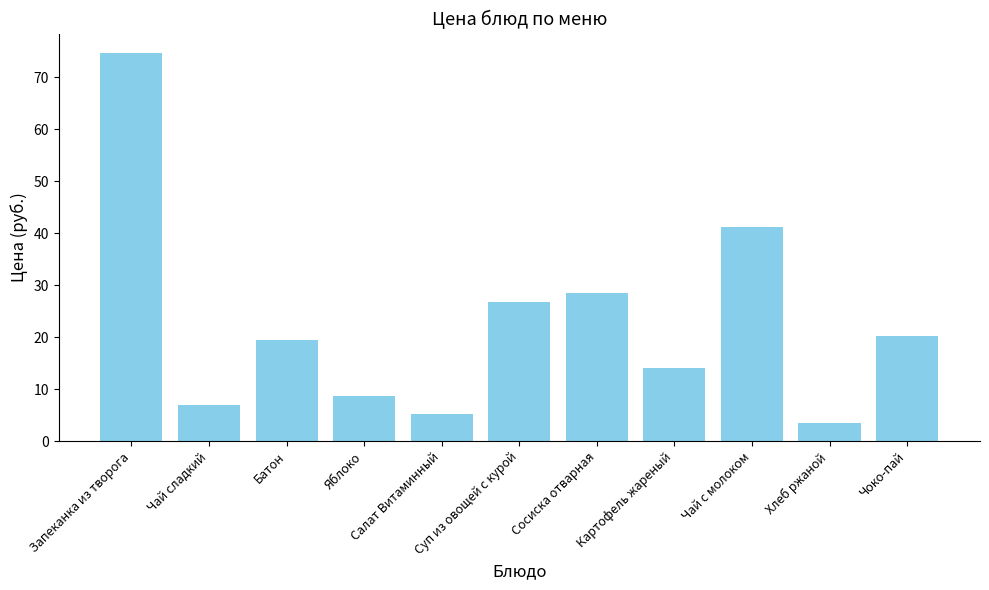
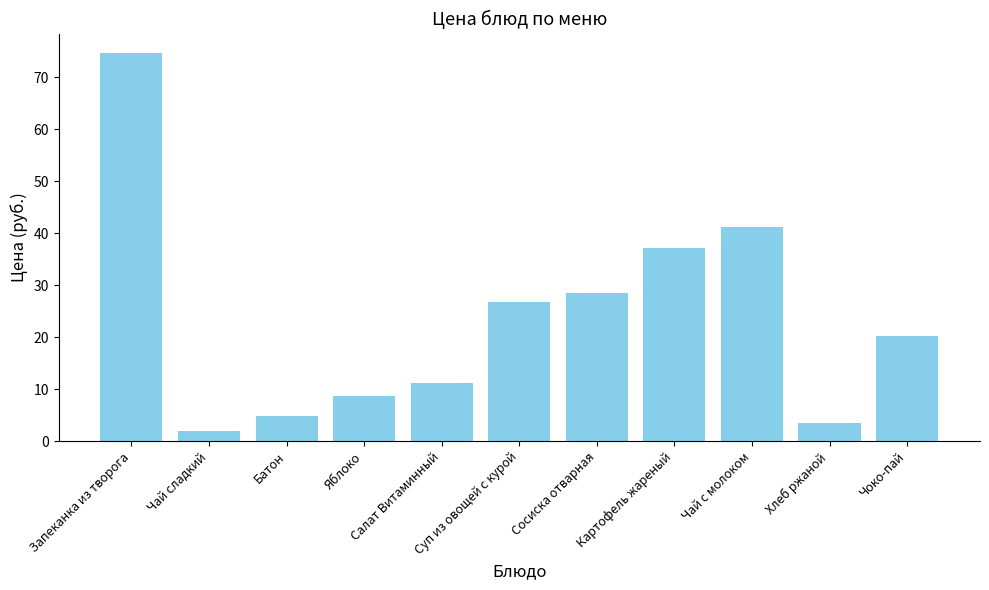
Чай сладкий: 7 -> 2
Батон: 19 -> 5
Салат Витаминный: 5 -> 11
Картофель жареный: 14 -> 37
